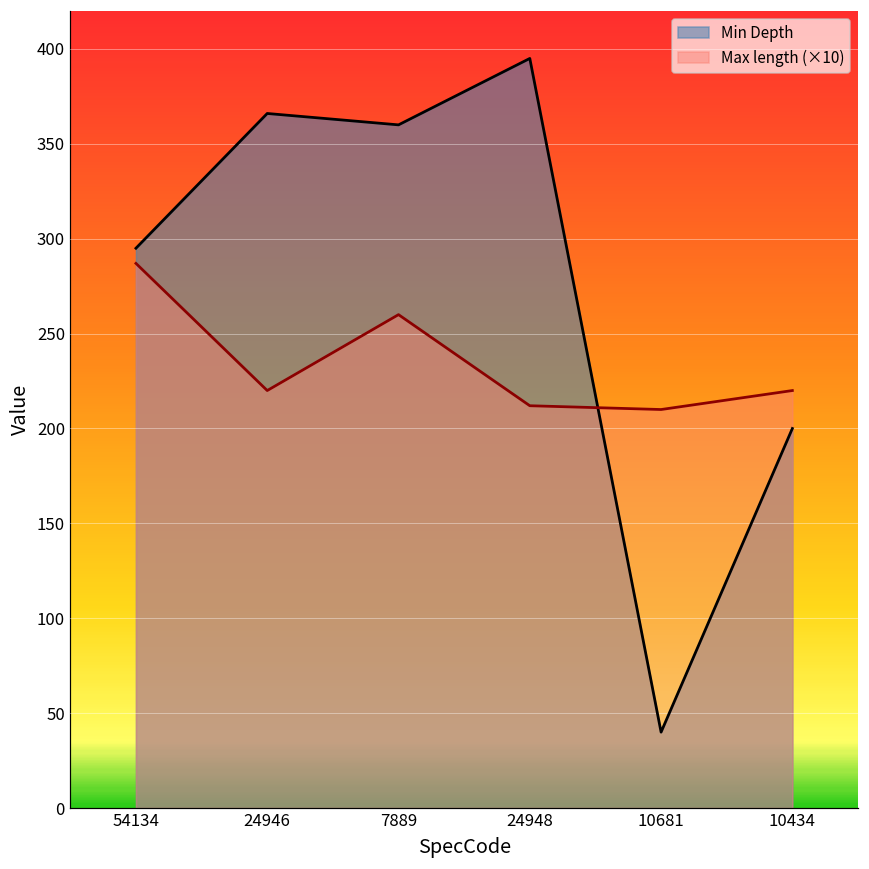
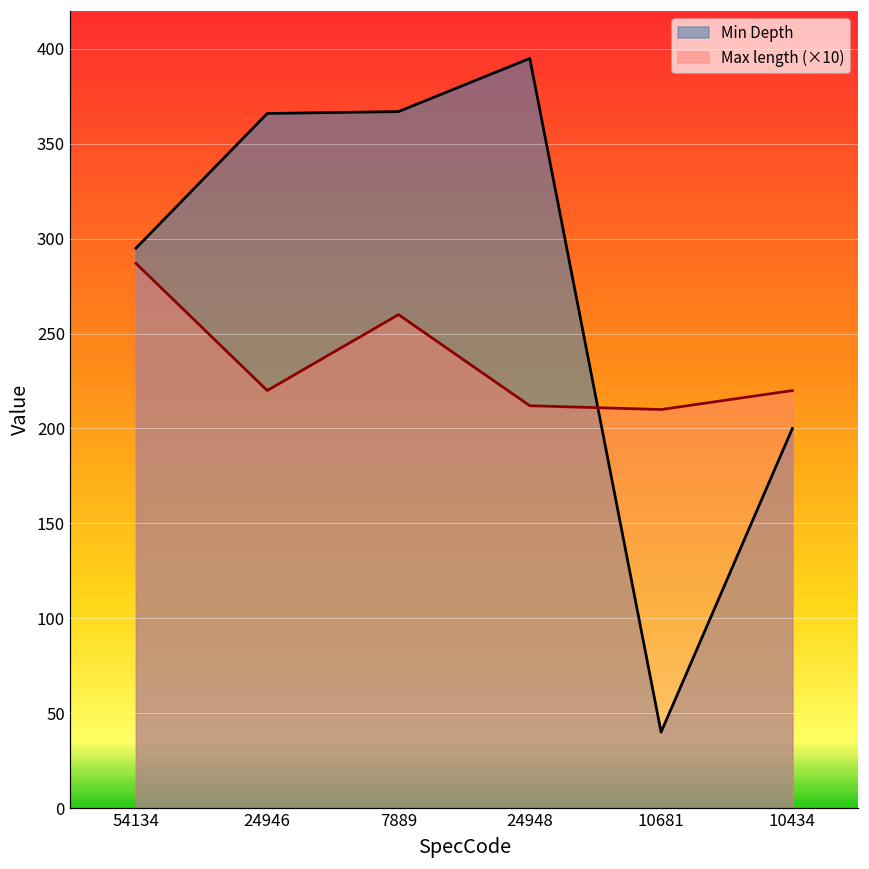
Min Depth, 7889: 360 -> 367
